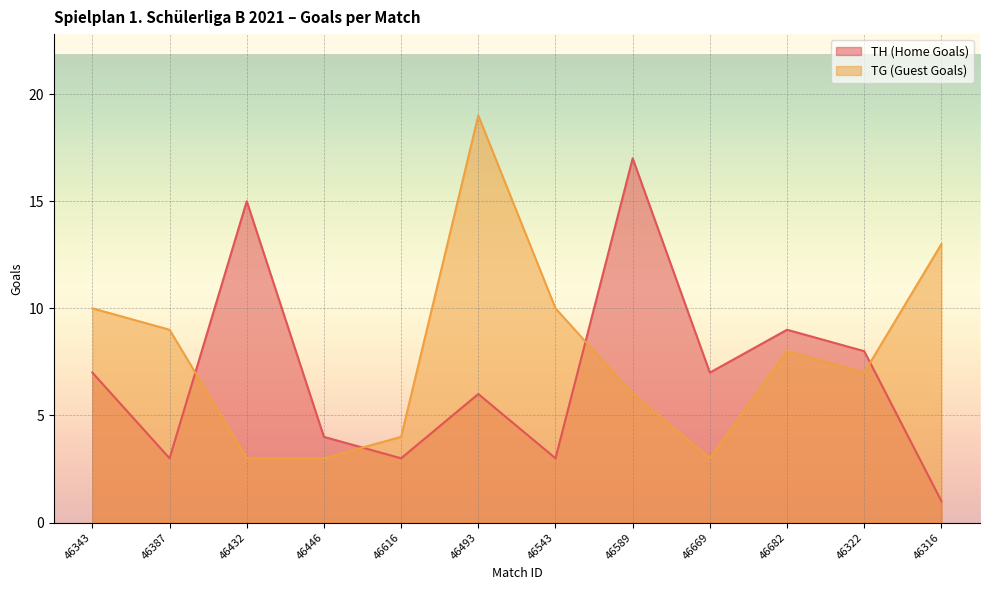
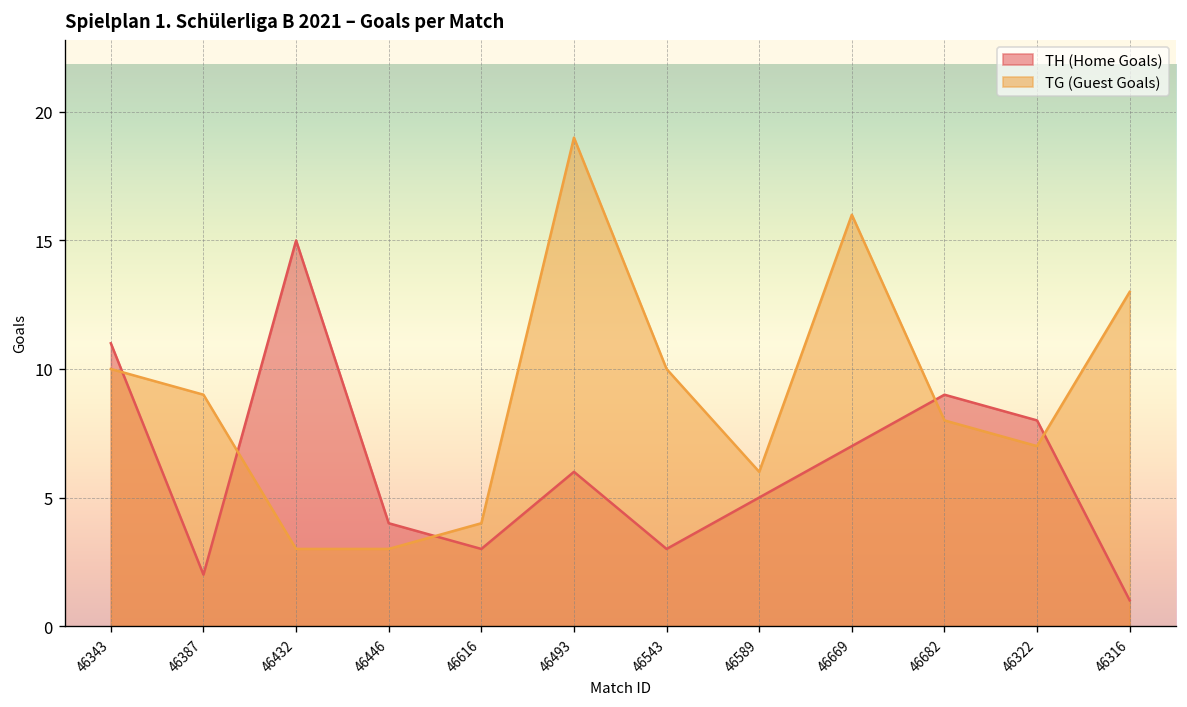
TH (Home Goals), 46343: 7 -> 11
TH (Home Goals), 46387: 3 -> 2
TH (Home Goals), 46589: 17 -> 5
TG (Guest Goals), 46669: 3 -> 16
